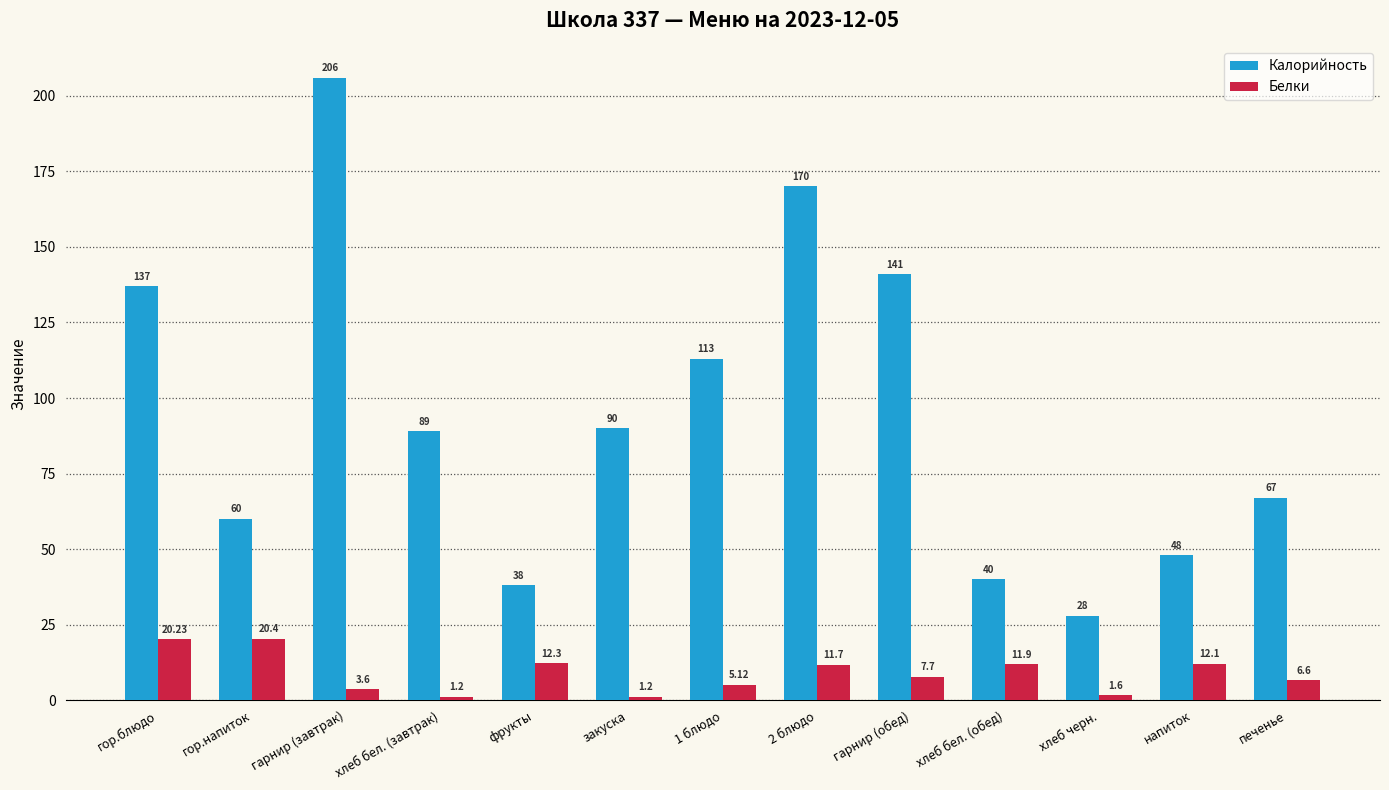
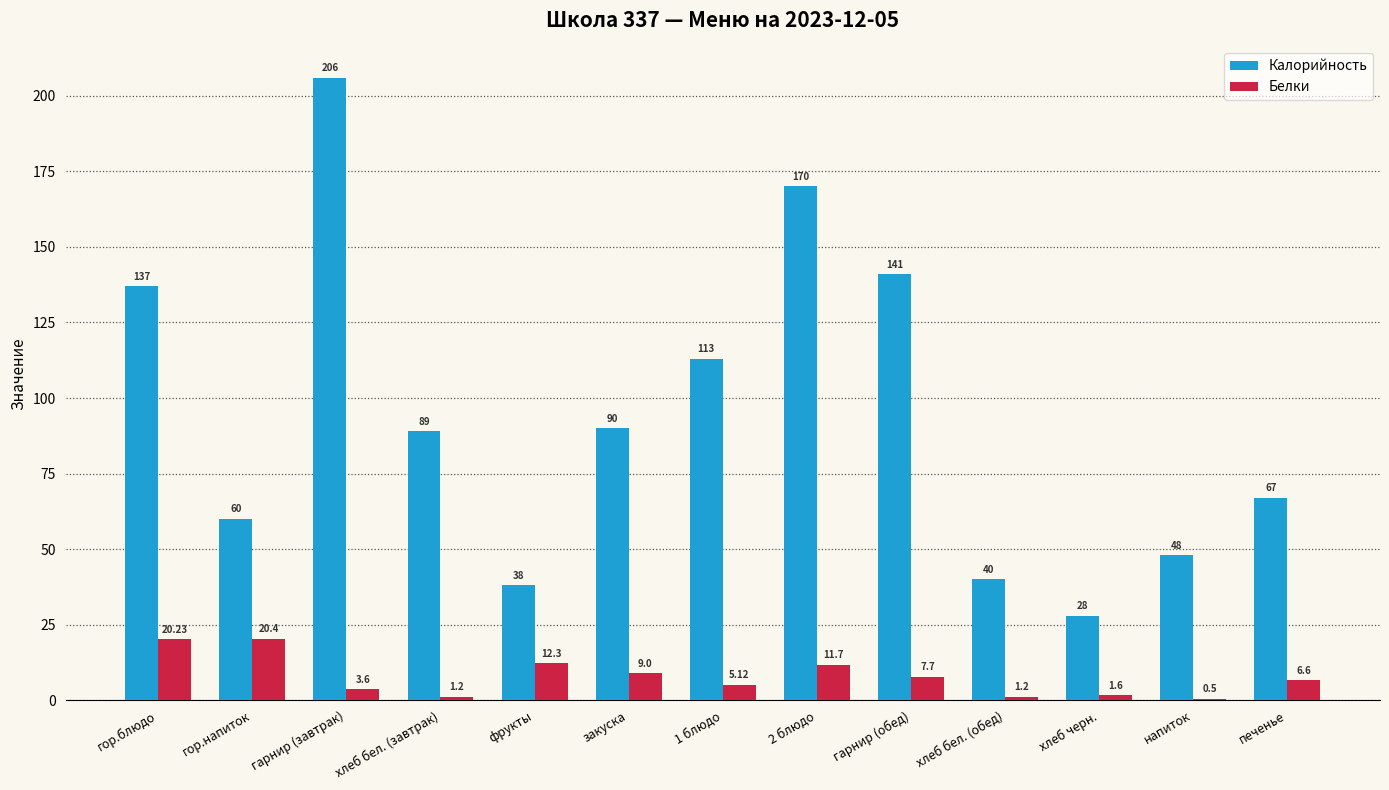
Белки, закуска: 1.2 -> 9.0
Белки, хлеб бел. (обед): 11.9 -> 1.2
Белки, напиток: 12.1 -> 0.5
